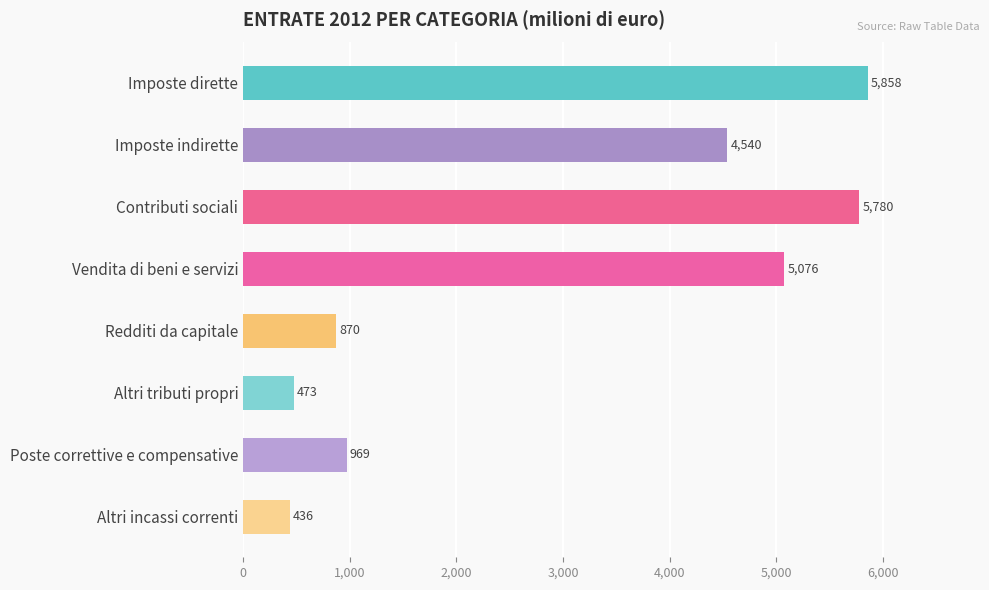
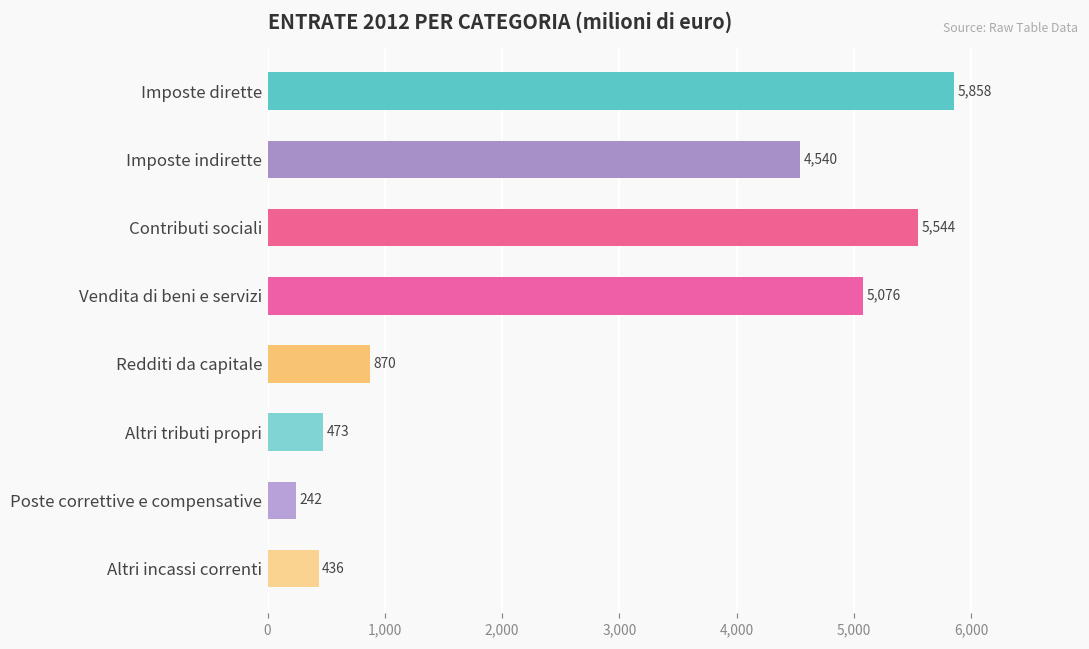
Contributi sociali: 5,780 -> 5,544
Poste correttive e compensative: 969 -> 242
